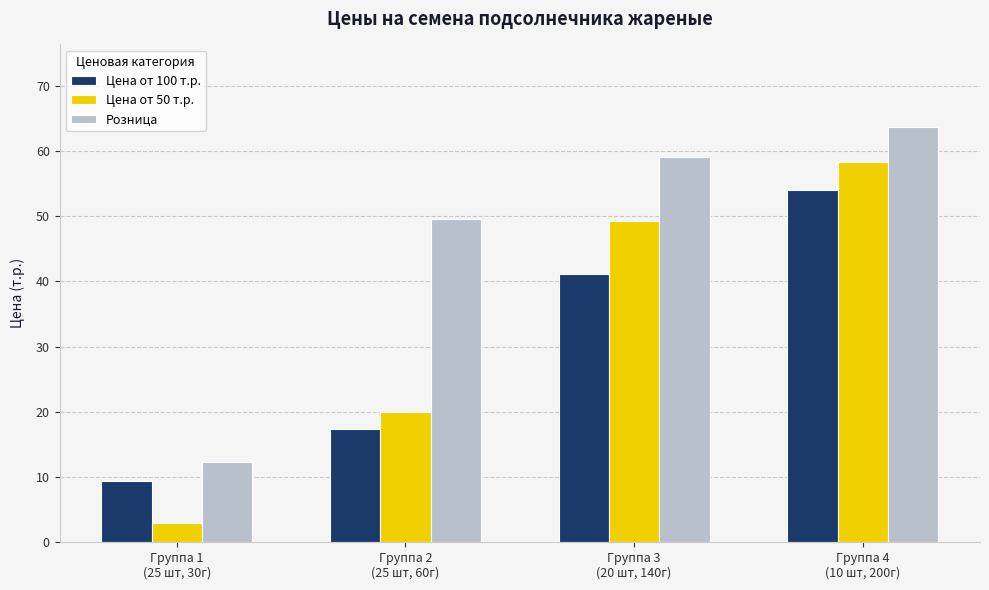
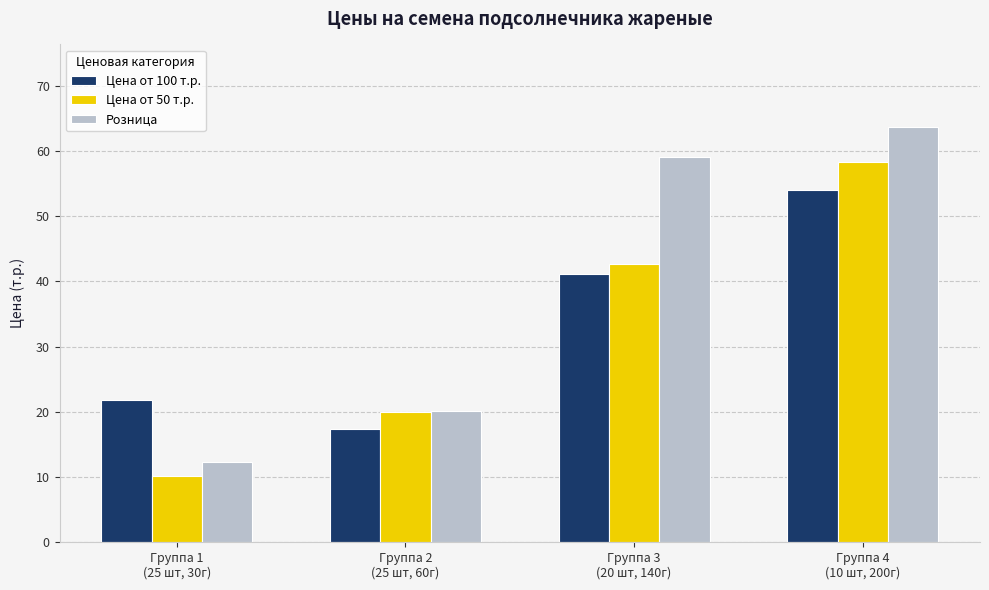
Цена от 100 т.р., Группа 1 (25 шт, 30г): 9 -> 22
Цена от 50 т.р., Группа 1 (25 шт, 30г): 3 -> 10
Розница, Группа 2 (25 шт, 60г): 50 -> 20
Цена от 50 т.р., Группа 3 (20 шт, 140г): 49 -> 43
